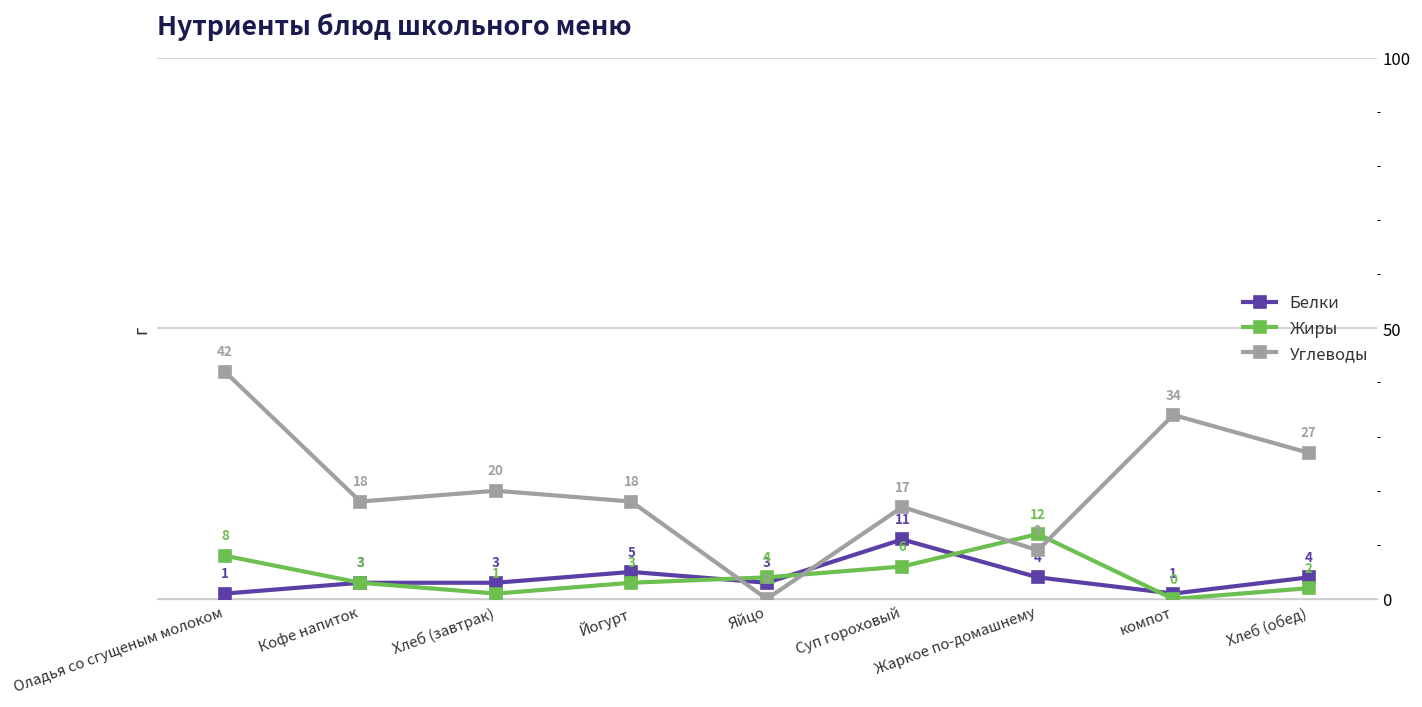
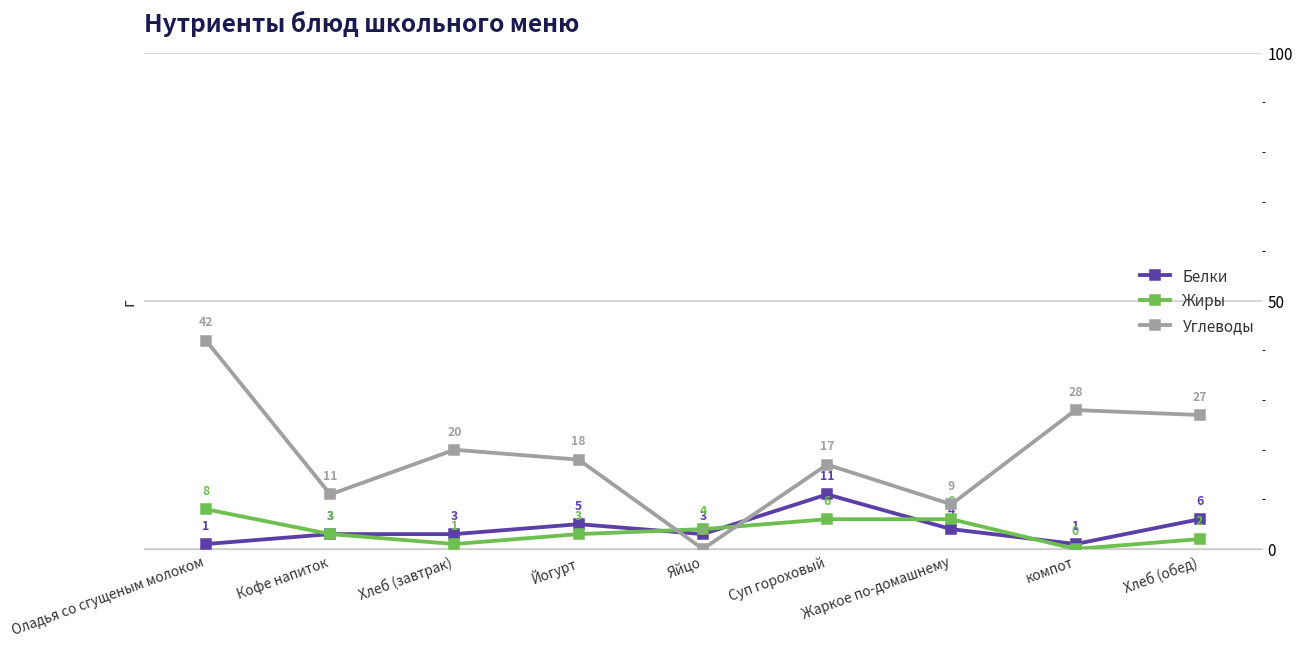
Углеводы, Кофе напиток: 18 -> 11
Жиры, Жаркое по-домашнему: 12 -> 6
Углеводы, компот: 34 -> 28
Белки, Хлеб (обед): 4 -> 6
